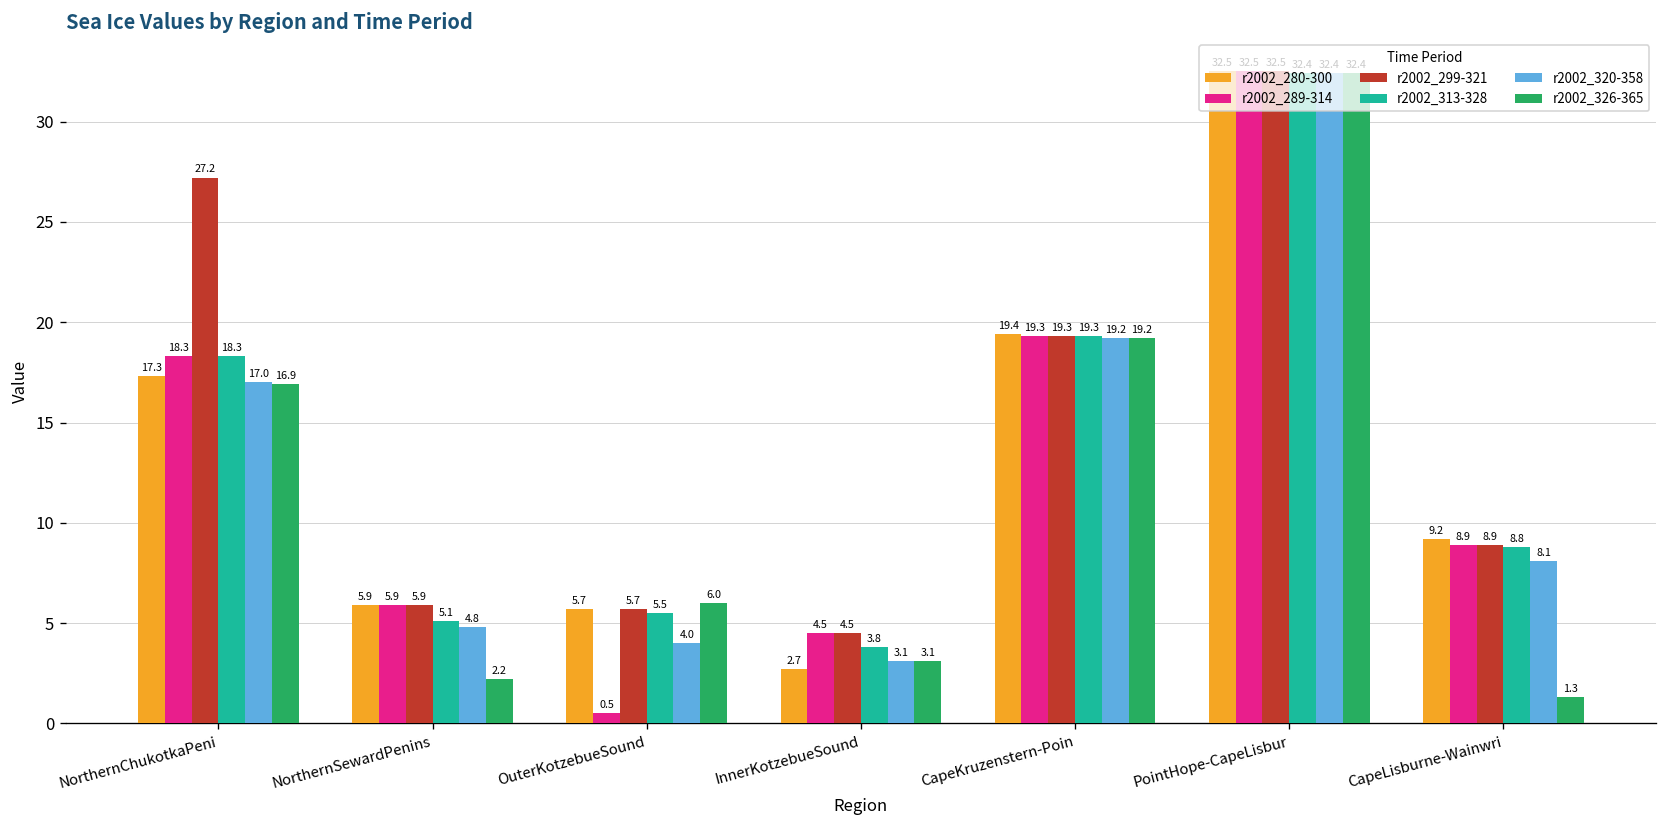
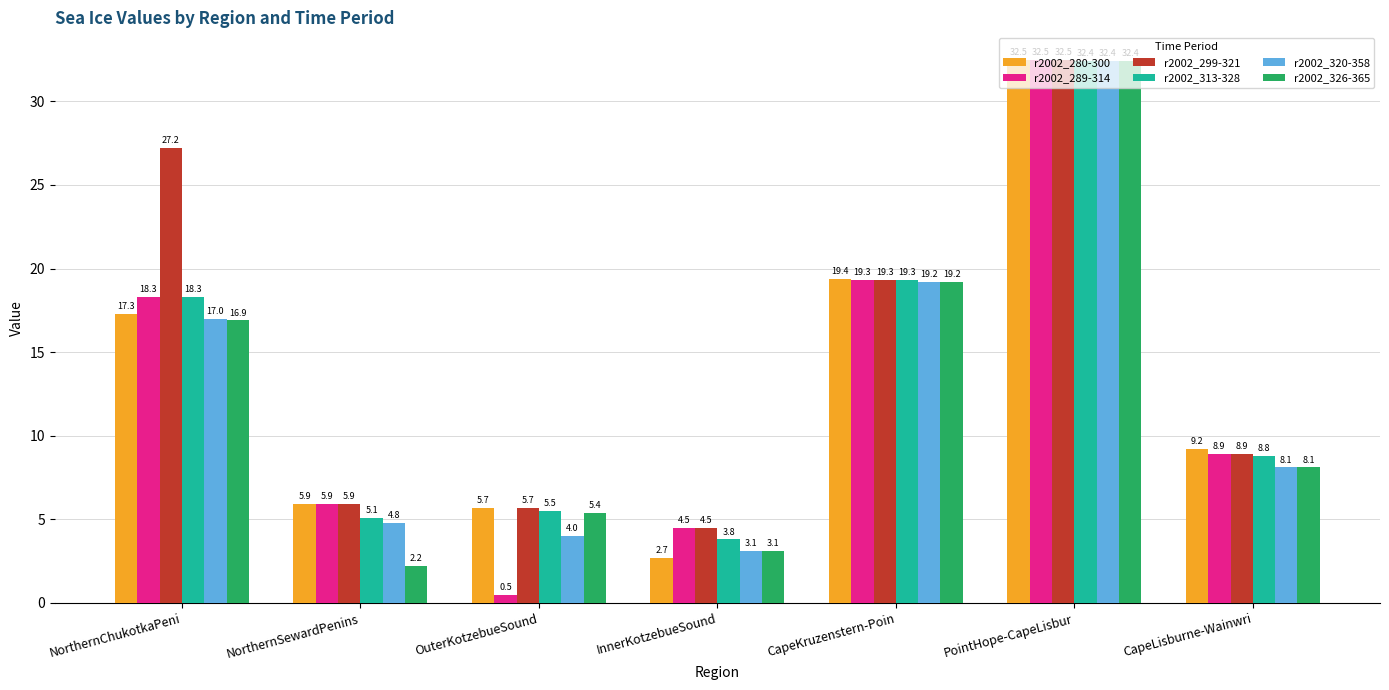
r2002_326-365, OuterKotzebueSound: 6.0 -> 5.4
r2002_326-365, CapeLisburne-Wainwri: 1.3 -> 8.1
